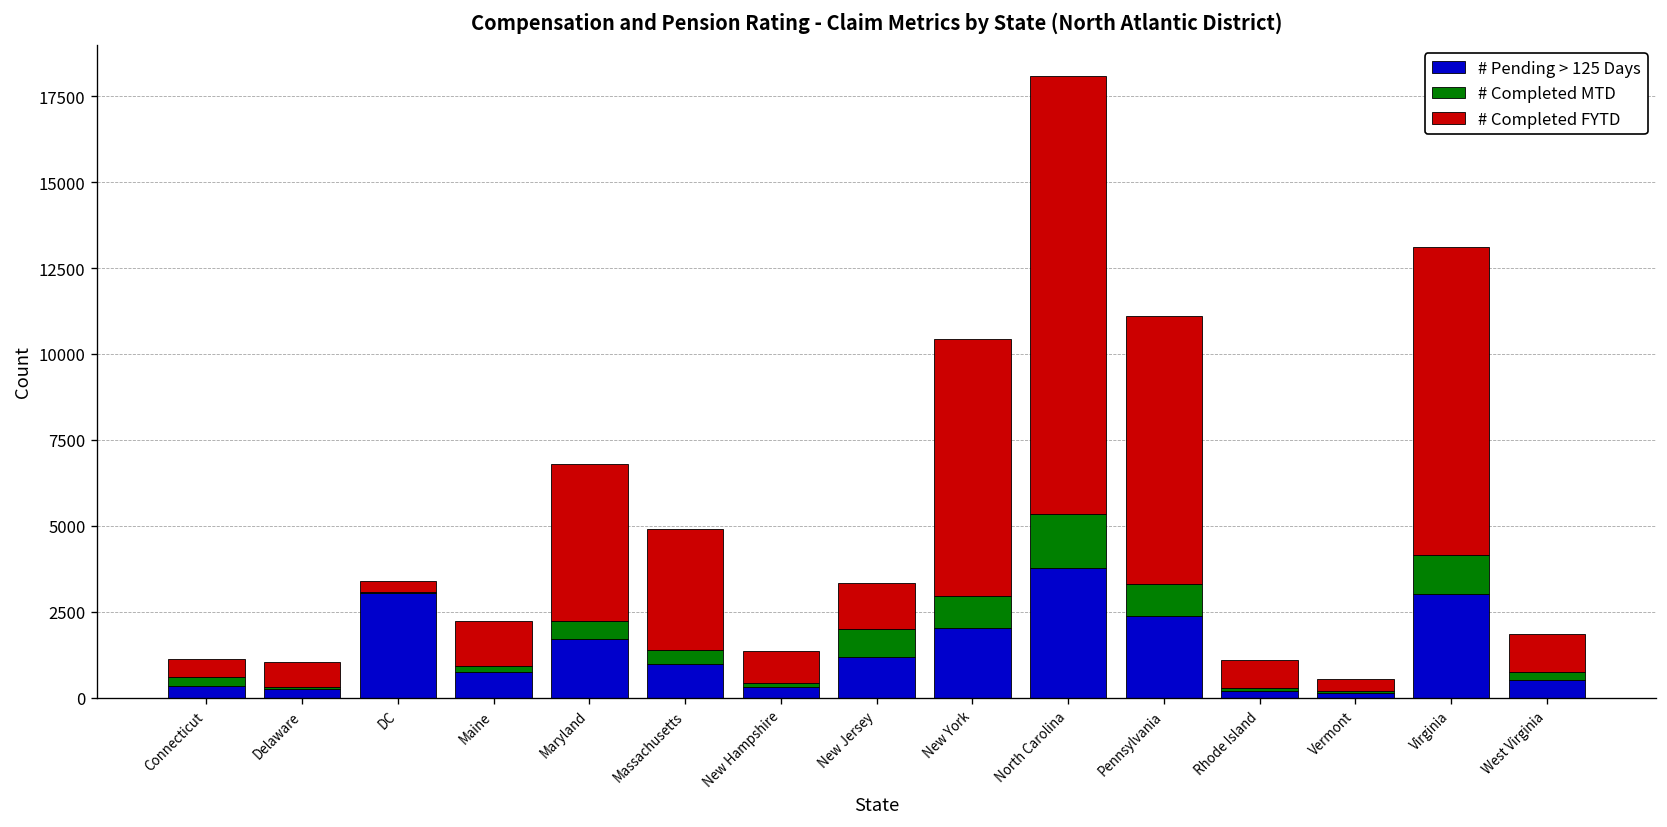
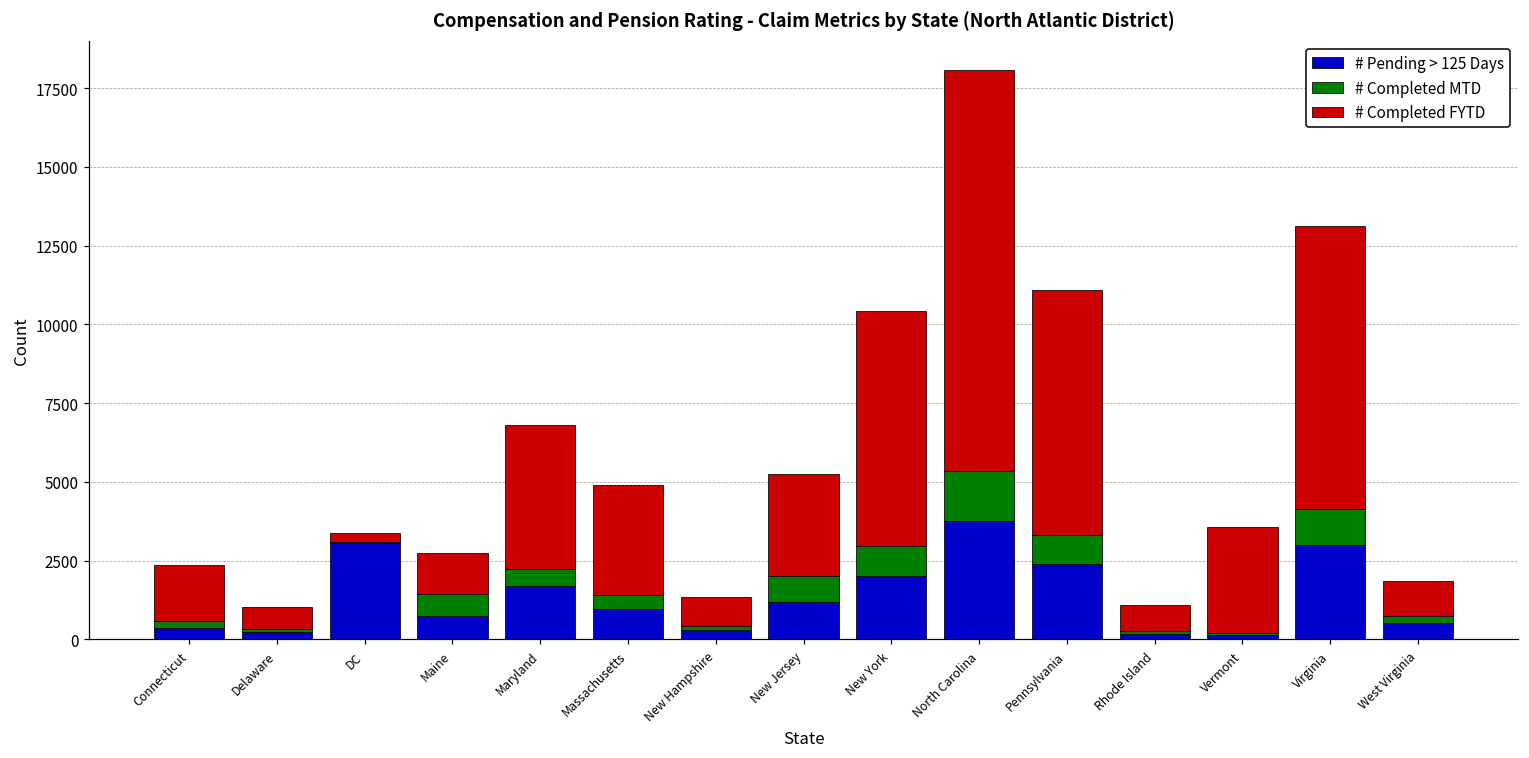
# Completed FYTD, Connecticut: 500 -> 1800
# Completed MTD, Maine: 200 -> 700
# Completed FYTD, New Jersey: 1300 -> 3300
# Completed FYTD, Vermont: 300 -> 3400
